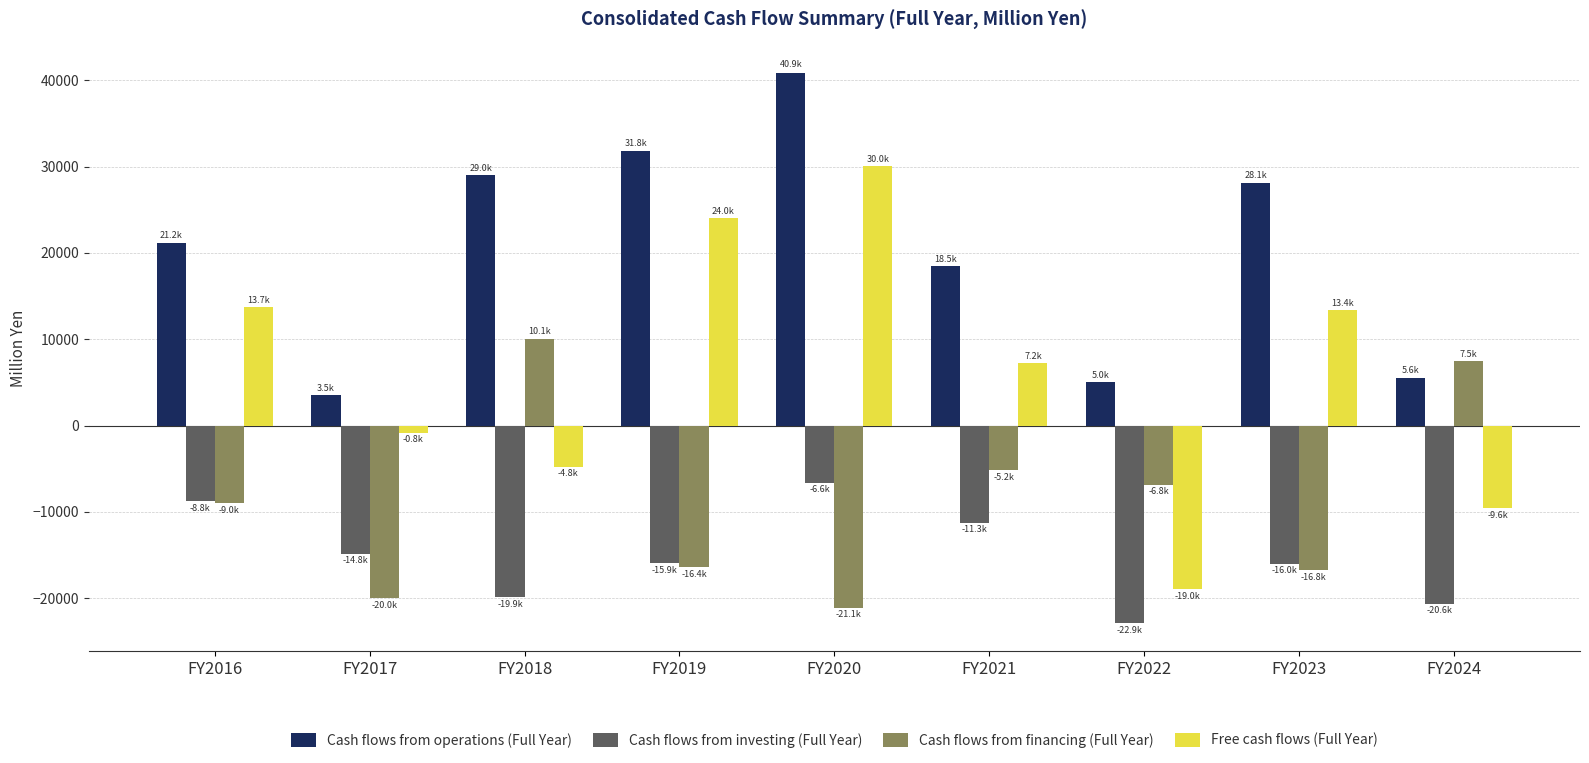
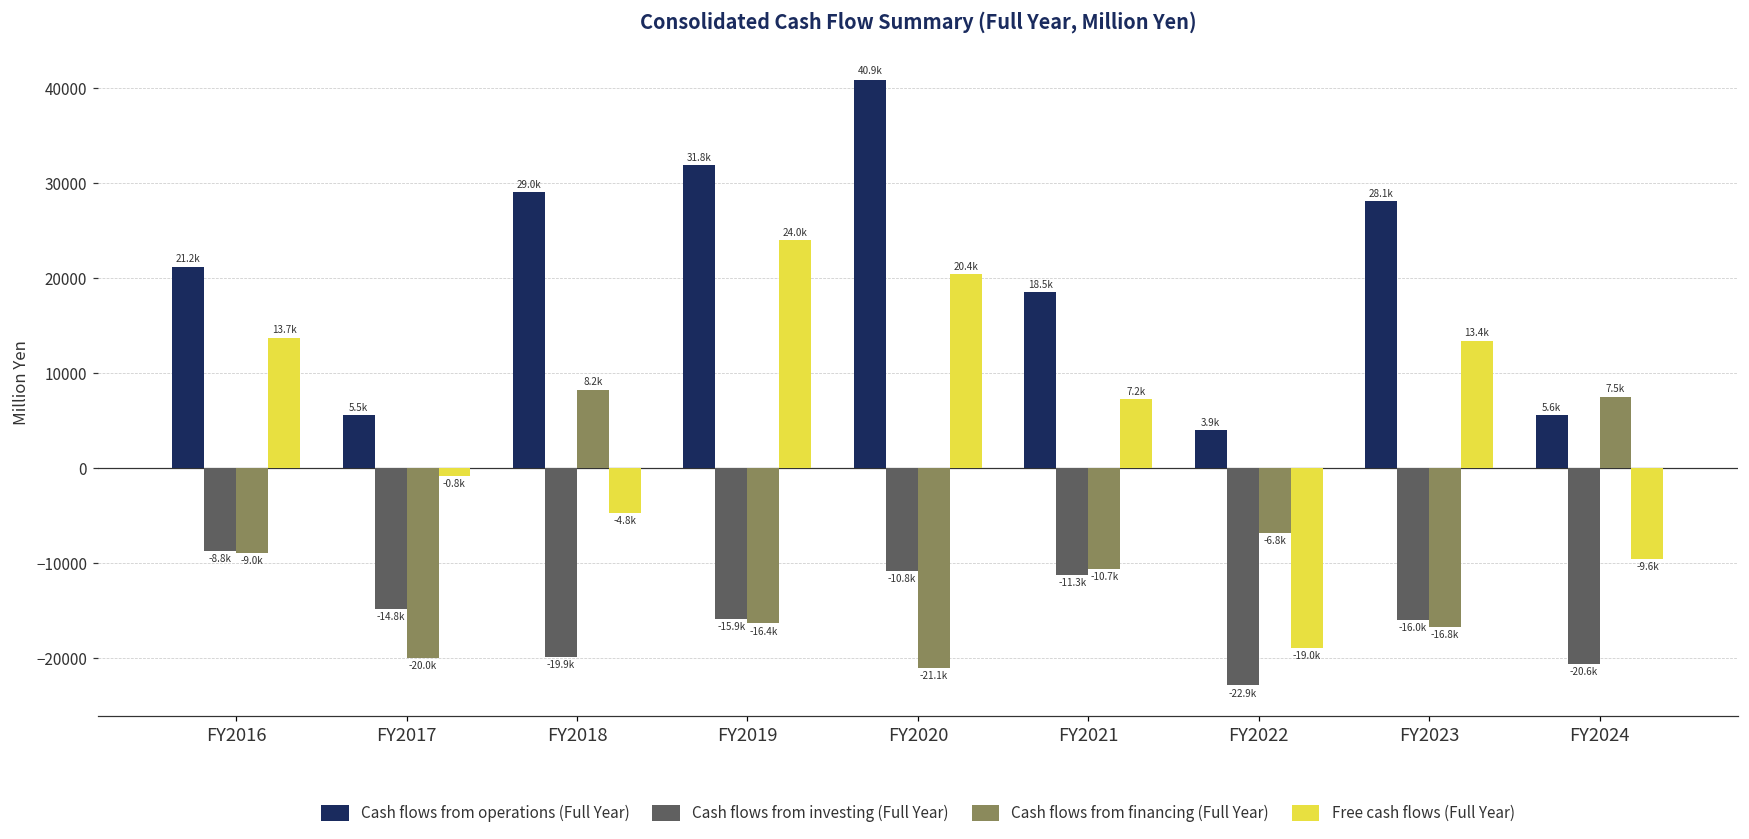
Cash flows from operations (Full Year), FY2017: 3.5k -> 5.5k
Cash flows from financing (Full Year), FY2018: 10.1k -> 8.2k
Cash flows from investing (Full Year), FY2020: -6.6k -> -10.8k
Free cash flows (Full Year), FY2020: 30.0k -> 20.4k
Cash flows from financing (Full Year), FY2021: -5.2k -> -10.7k
Cash flows from operations (Full Year), FY2022: 5.0k -> 3.9k
